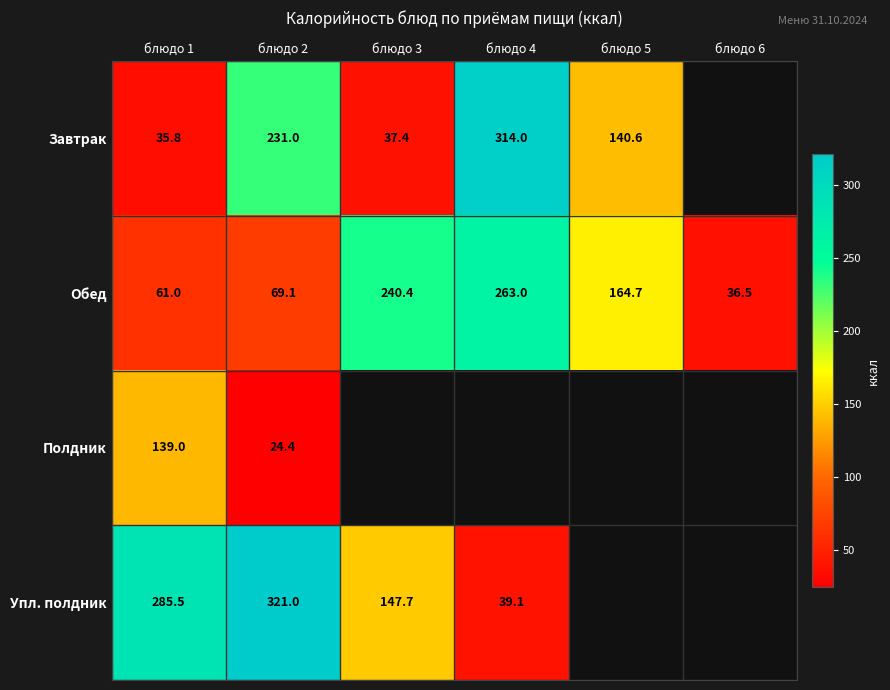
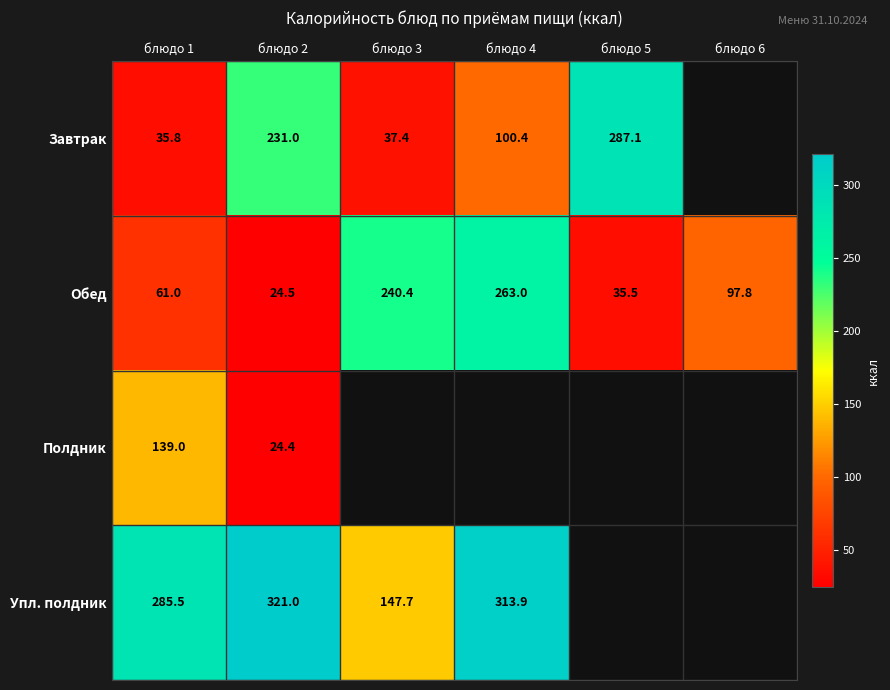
Завтрак, блюдо 4: 314.0 -> 100.4
Завтрак, блюдо 5: 140.6 -> 287.1
Обед, блюдо 2: 69.1 -> 24.5
Обед, блюдо 5: 164.7 -> 35.5
Обед, блюдо 6: 36.5 -> 97.8
Упл. полдник, блюдо 4: 39.1 -> 313.9
